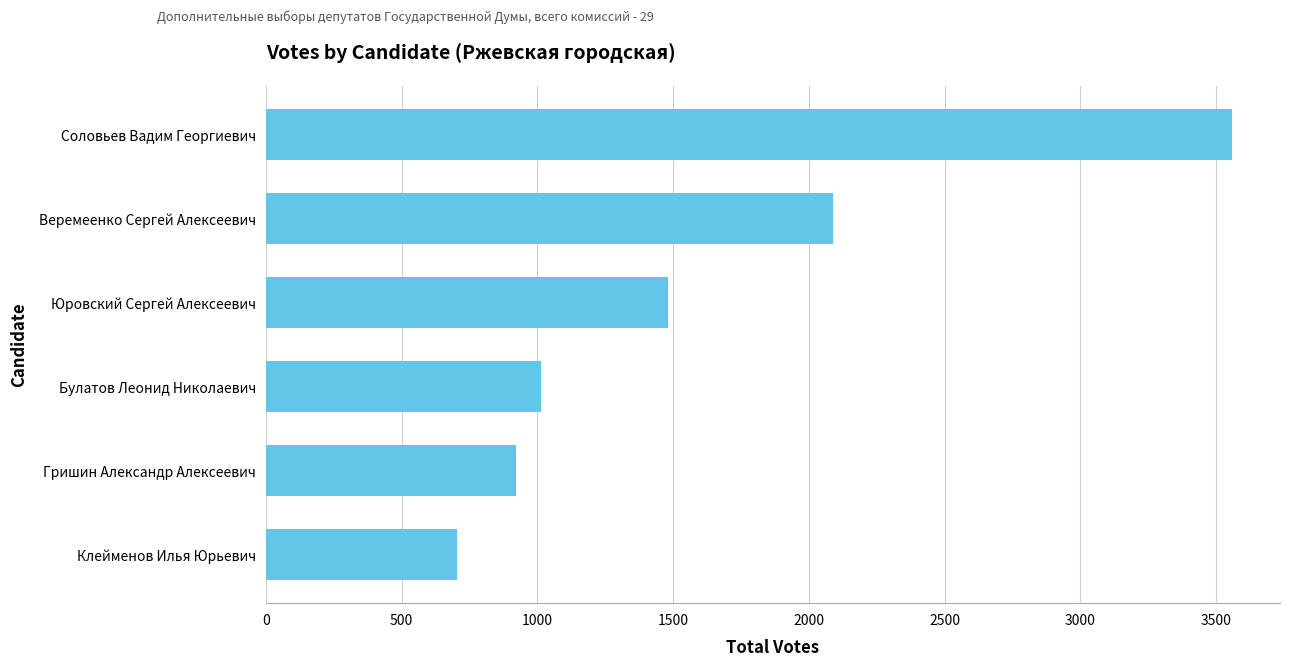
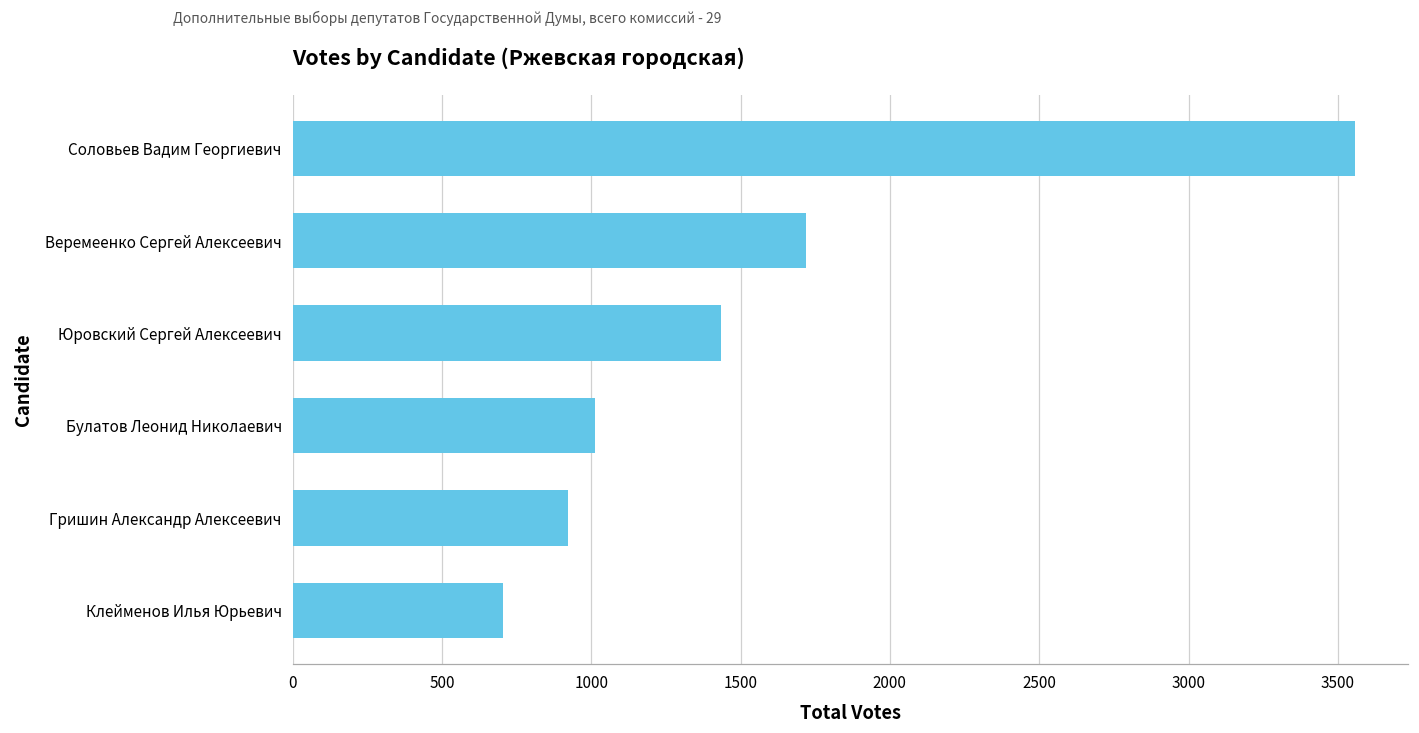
Веремеенко Сергей Алексеевич: 2090 -> 1720
Юровский Сергей Алексеевич: 1480 -> 1440
